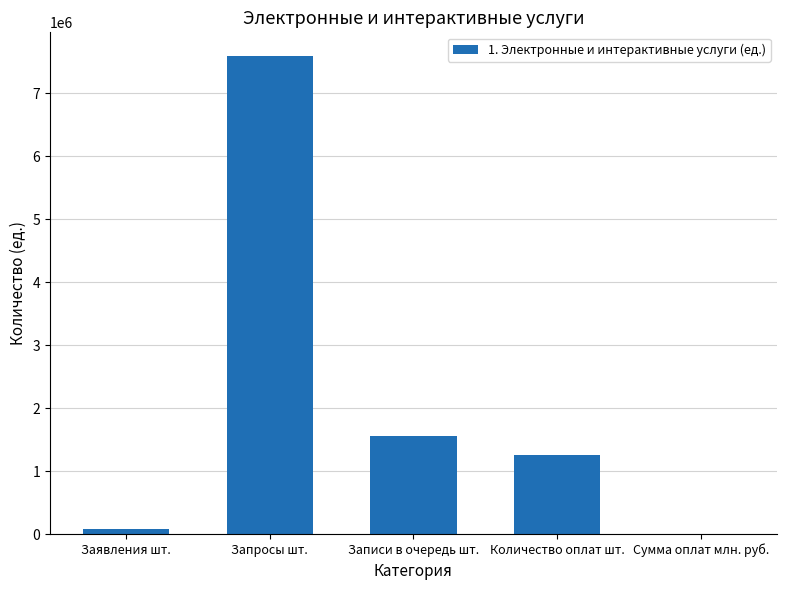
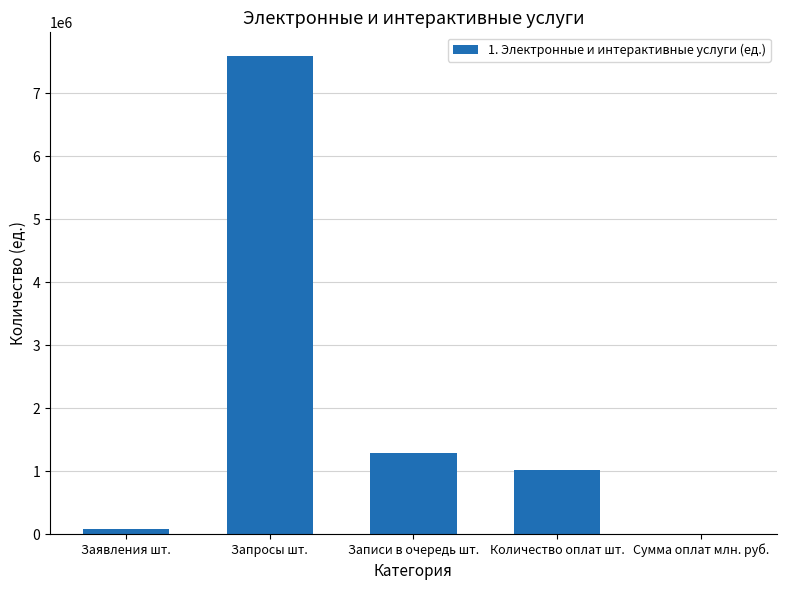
Записи в очередь шт.: 1600000 -> 1300000
Количество оплат шт.: 1300000 -> 1000000
